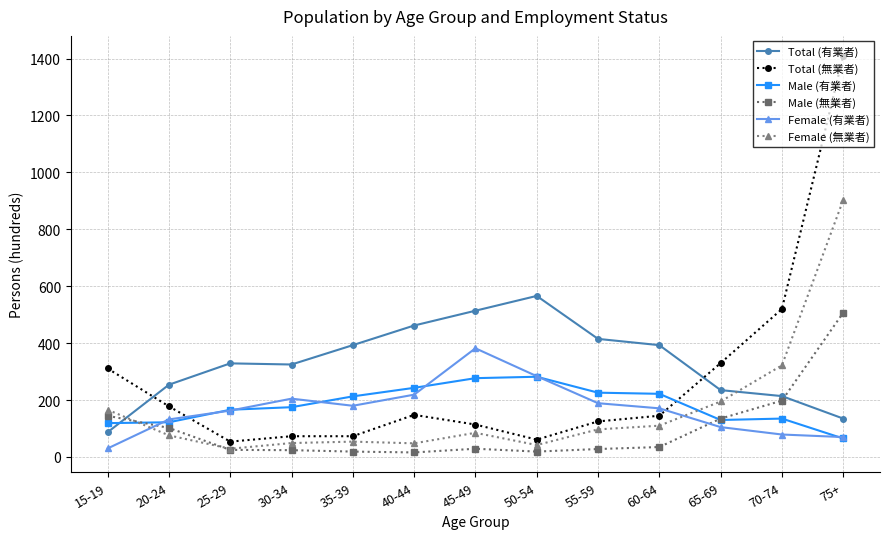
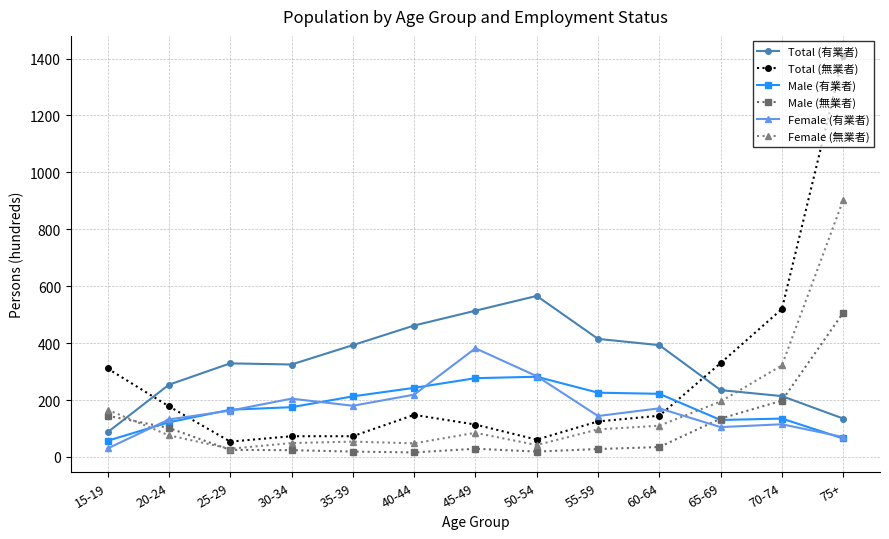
Male (有業者), 15-19: 120 -> 60
Female (有業者), 55-59: 190 -> 140
Female (有業者), 70-74: 80 -> 120
